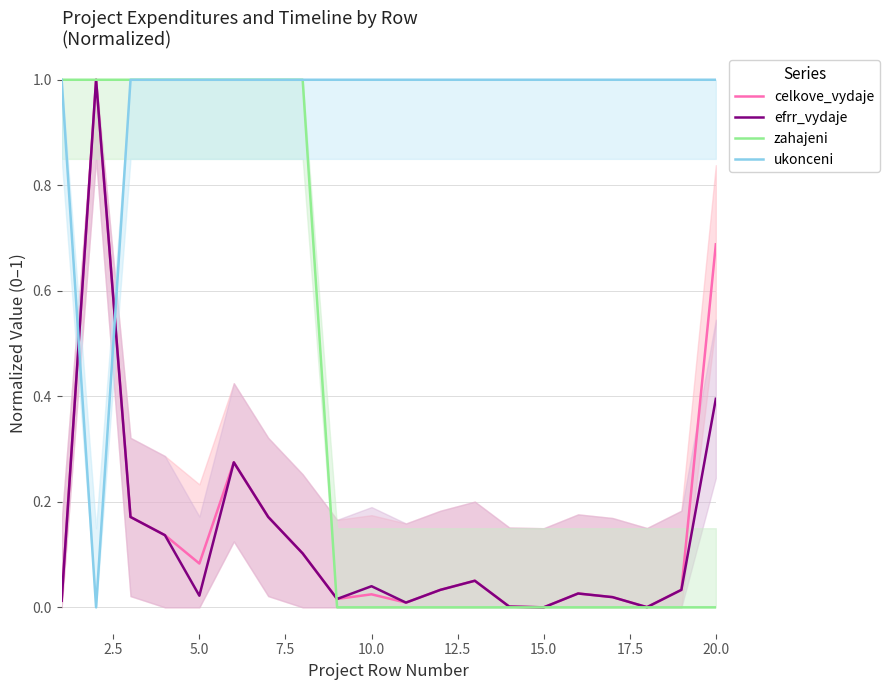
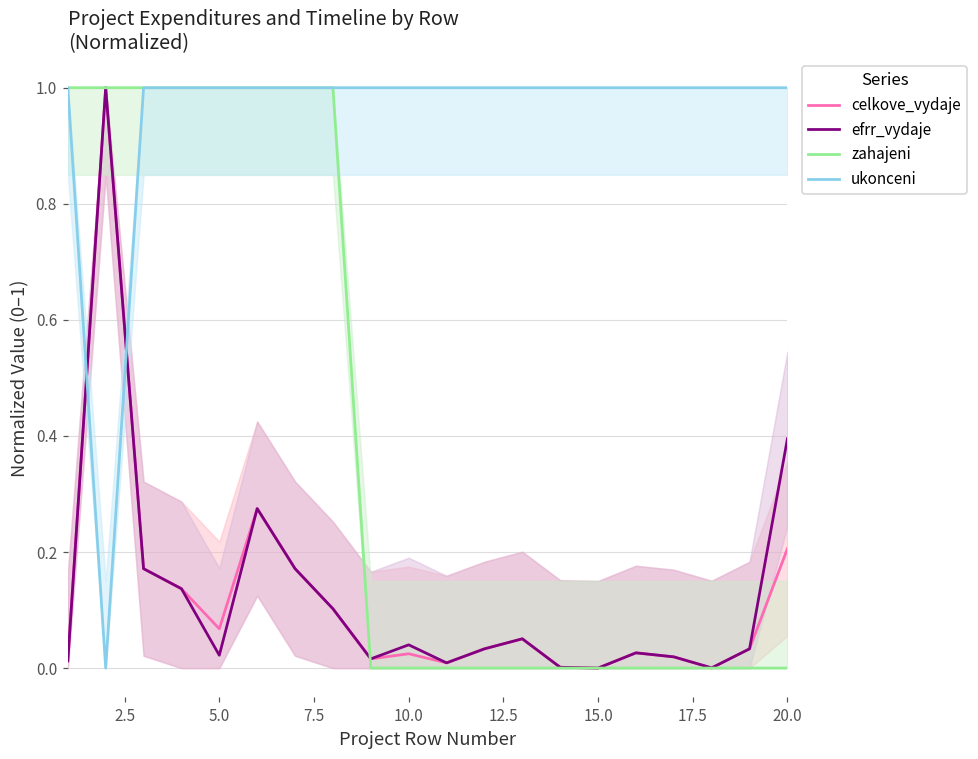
celkove_vydaje, 5.0: 0.08 -> 0.07
celkove_vydaje, 20.0: 0.69 -> 0.21
